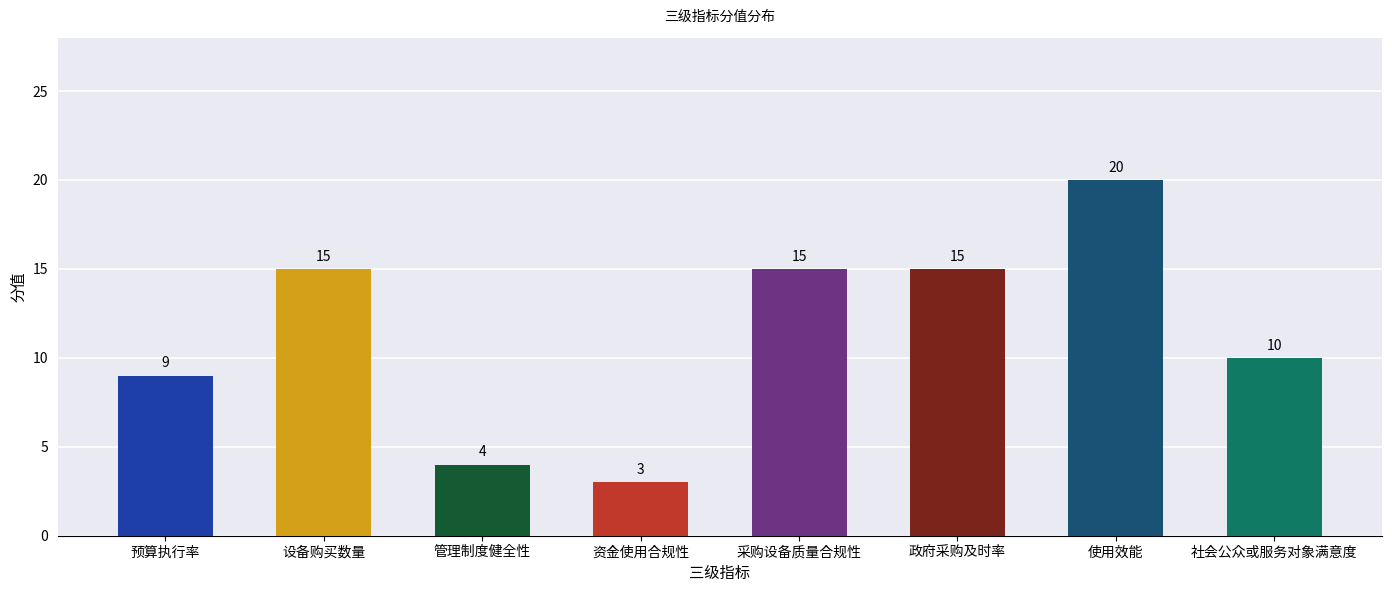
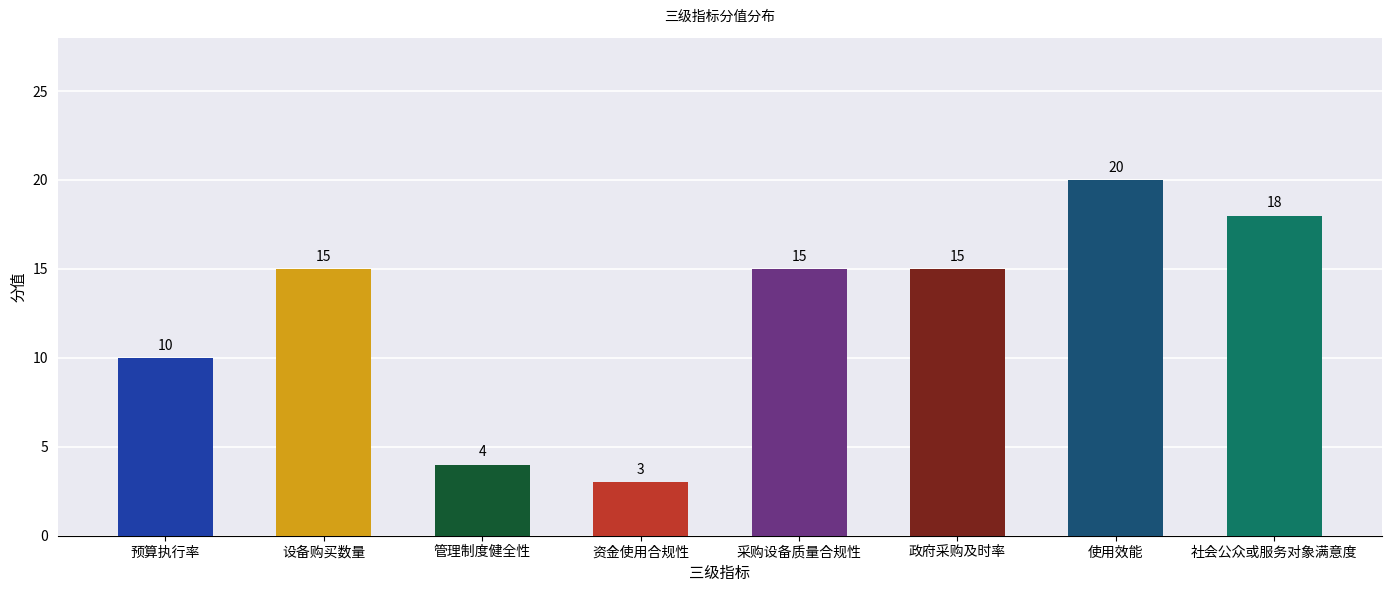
预算执行率: 9 -> 10
社会公众或服务对象满意度: 10 -> 18
